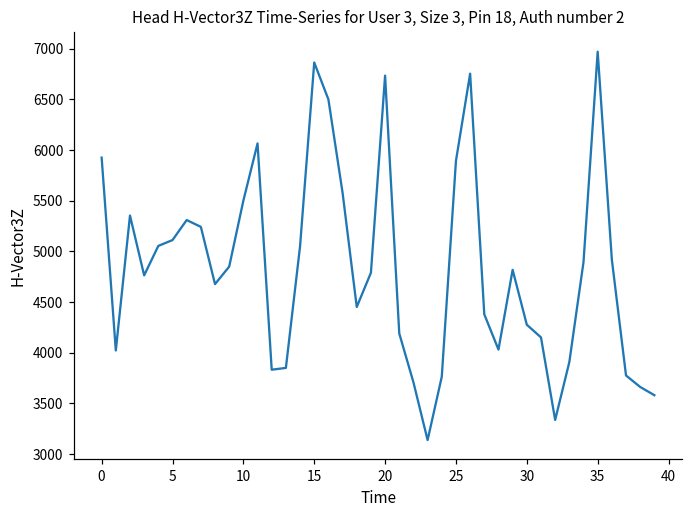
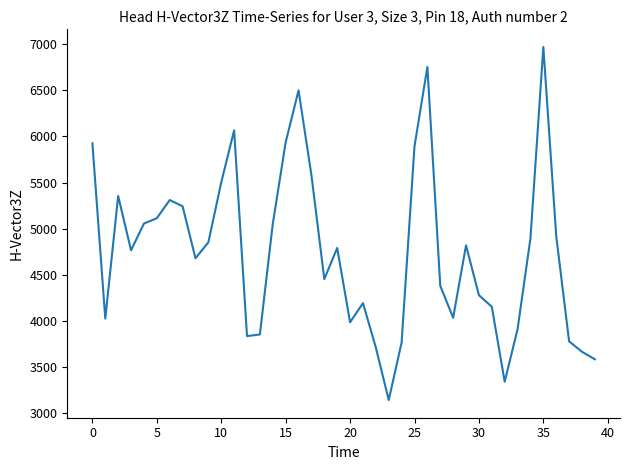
15: 6900 -> 5900
20: 6700 -> 4000
